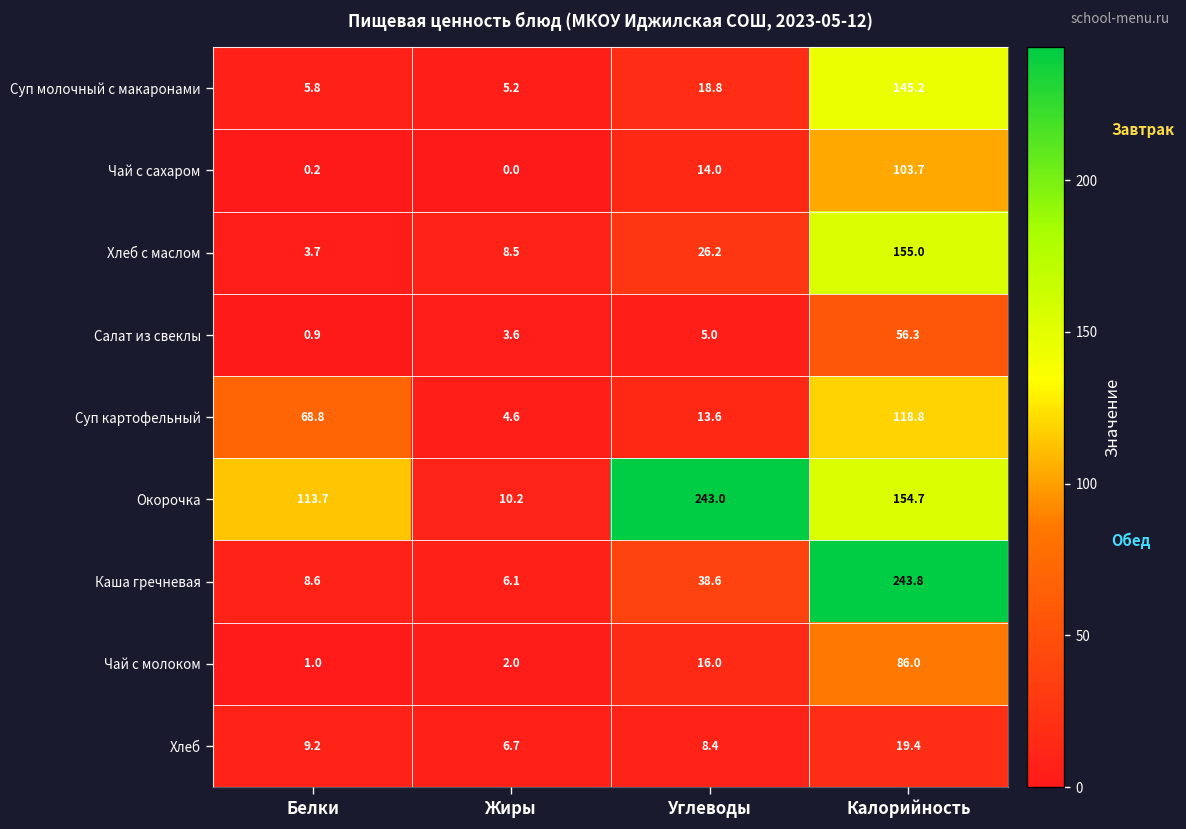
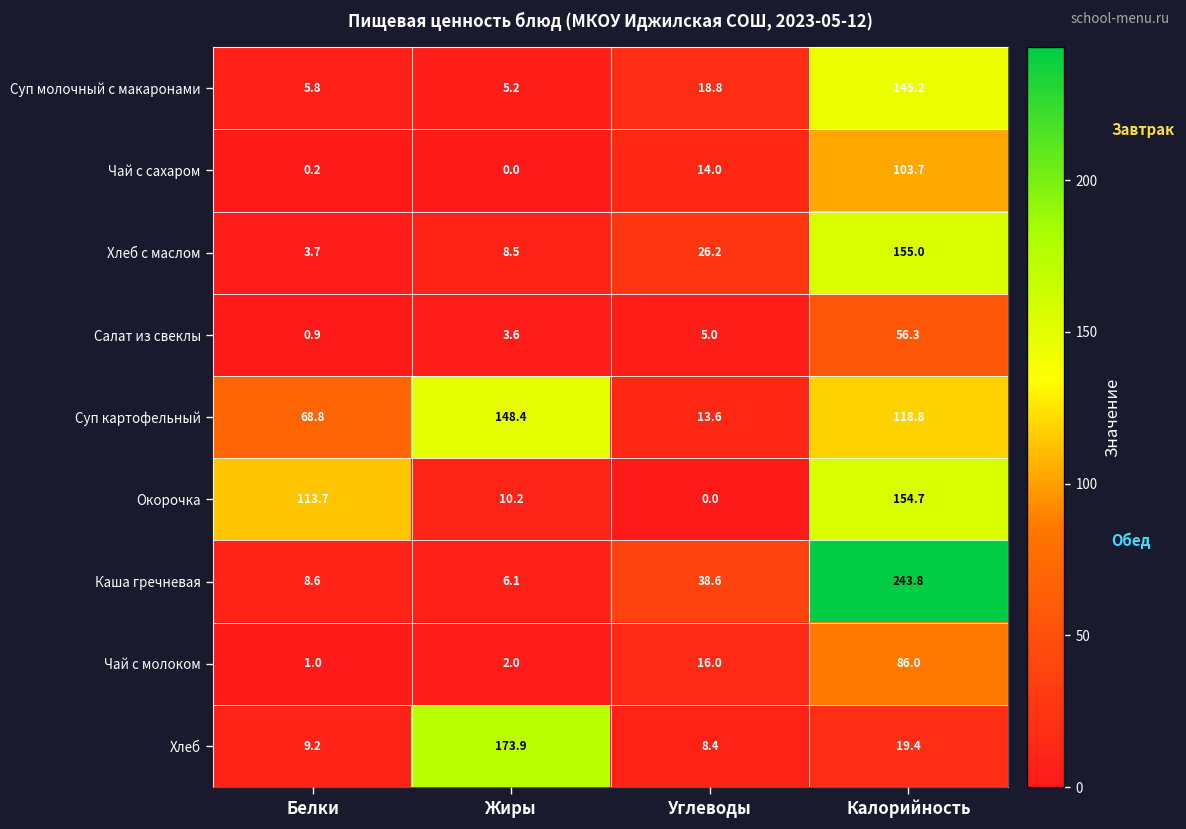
Суп картофельный, Жиры: 4.6 -> 148.4
Окорочка, Углеводы: 243.0 -> 0.0
Хлеб, Жиры: 6.7 -> 173.9
